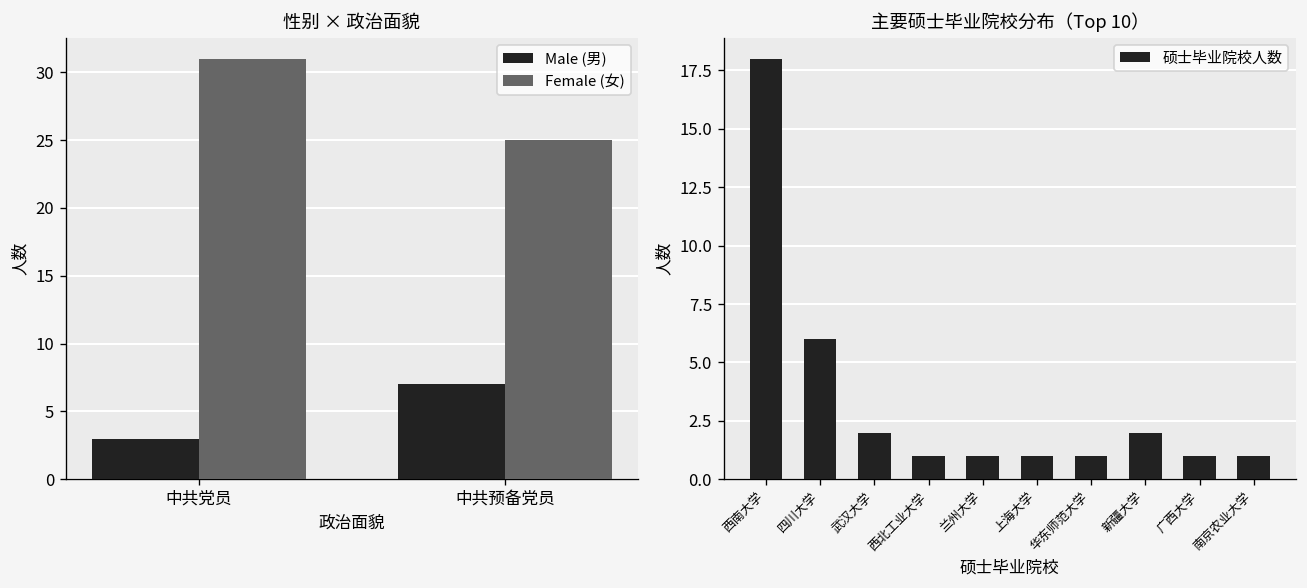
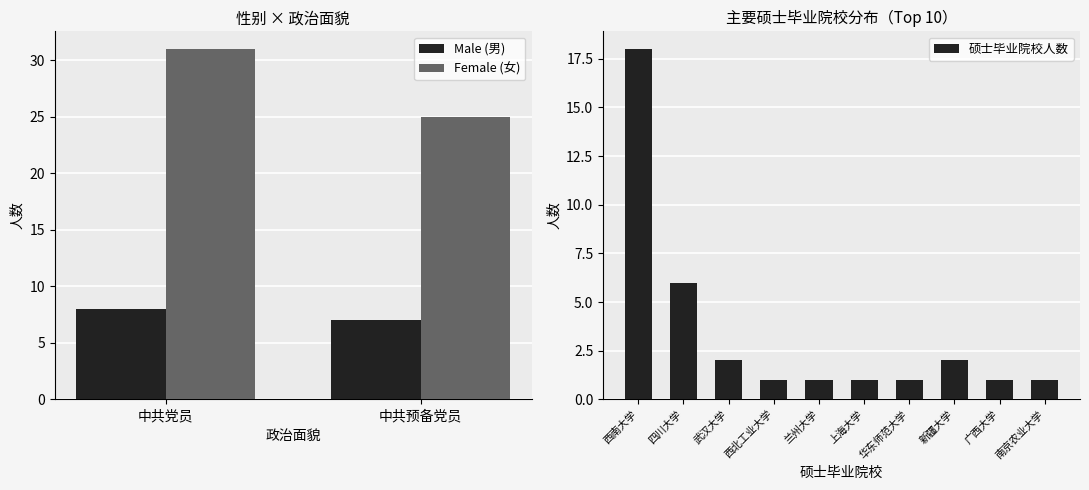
性别 × 政治面貌, Male (男), 中共党员: 3 -> 8
